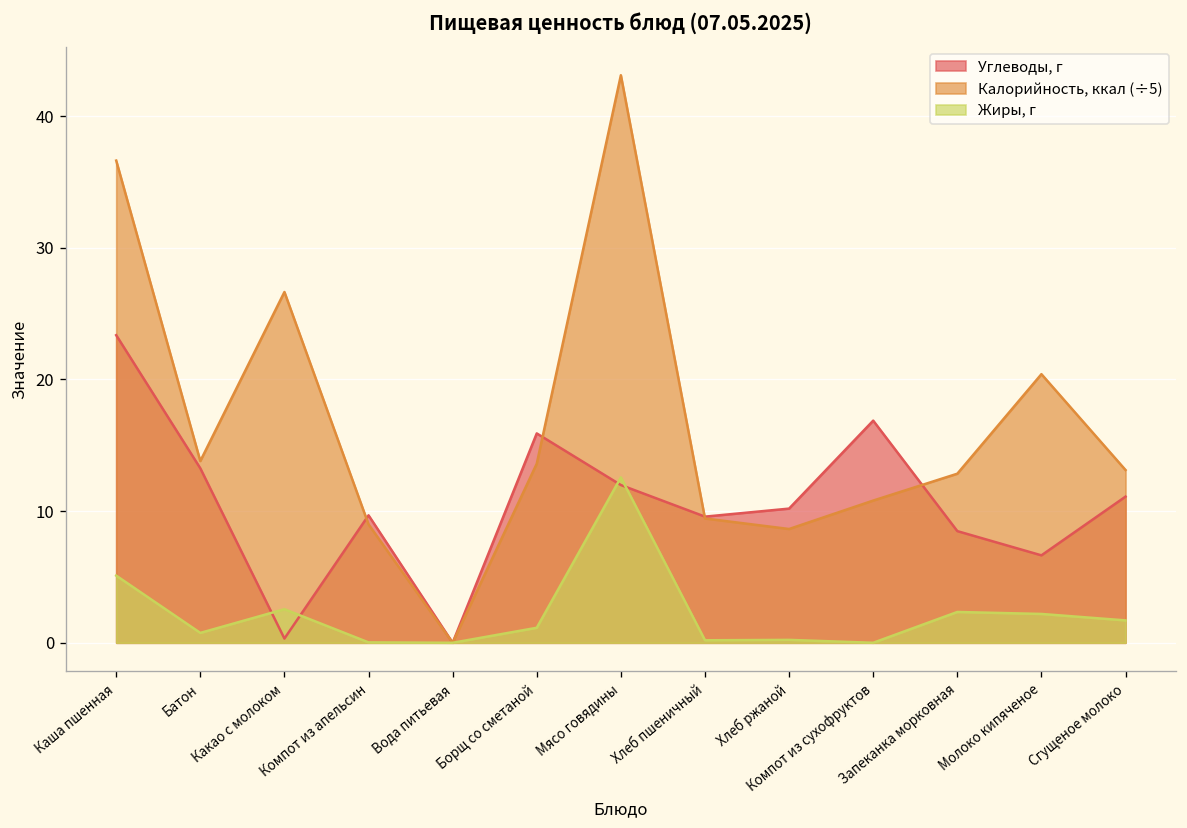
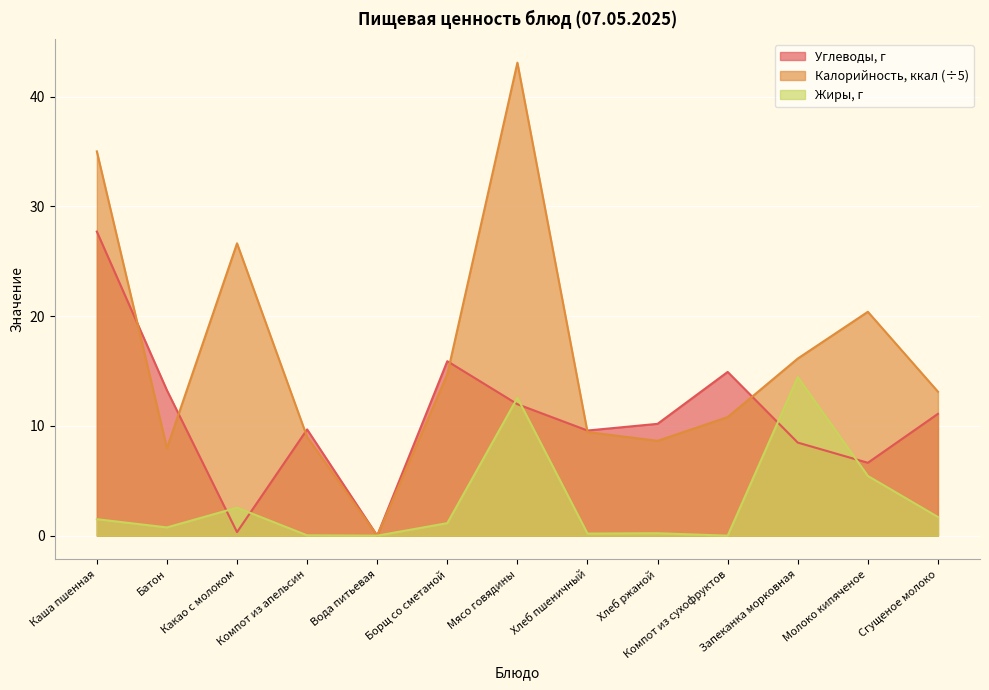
Углеводы, г, Каша пшенная: 23.4 -> 27.7
Калорийность, ккал (÷5), Каша пшенная: 36.6 -> 35.0
Жиры, г, Каша пшенная: 5.1 -> 1.5
Калорийность, ккал (÷5), Батон: 13.8 -> 8.0
Калорийность, ккал (÷5), Борщ со сметаной: 13.6 -> 14.7
Углеводы, г, Компот из сухофруктов: 16.9 -> 14.9
Калорийность, ккал (÷5), Запеканка морковная: 12.8 -> 16.1
Жиры, г, Запеканка морковная: 2.3 -> 14.5
Жиры, г, Молоко кипяченое: 2.2 -> 5.4
